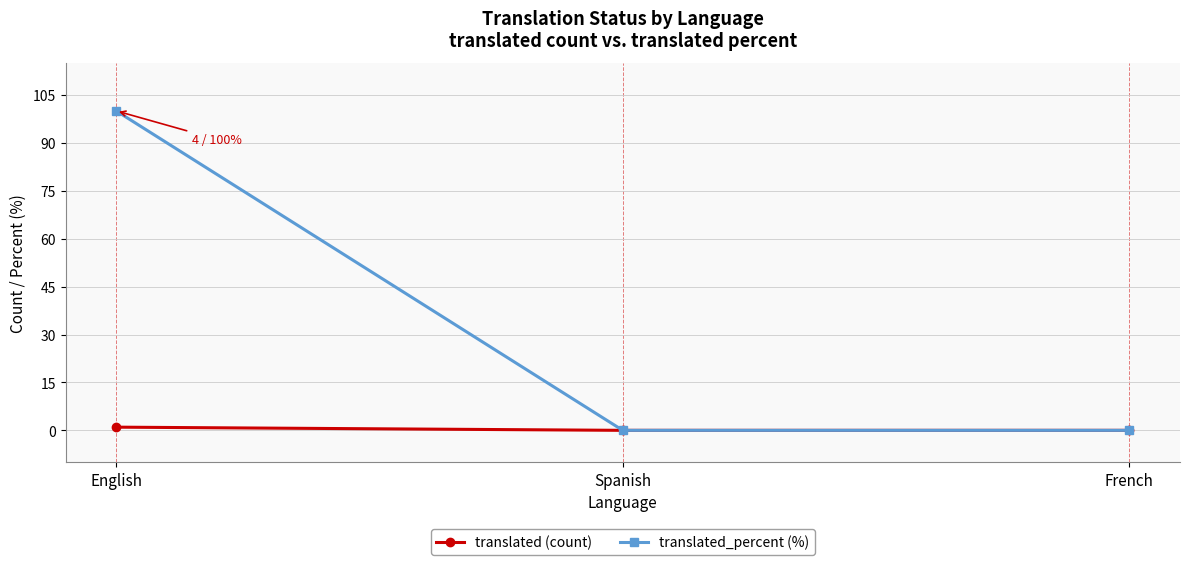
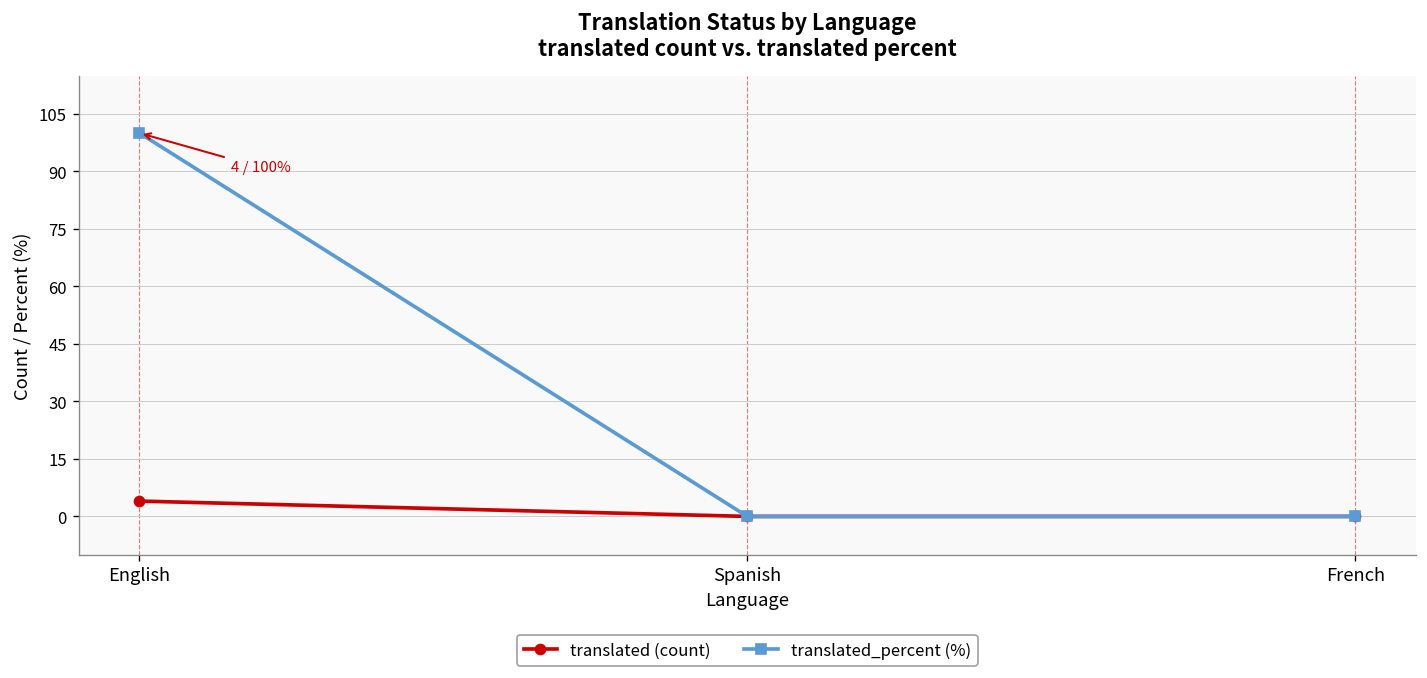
translated (count), English: 1 -> 4
